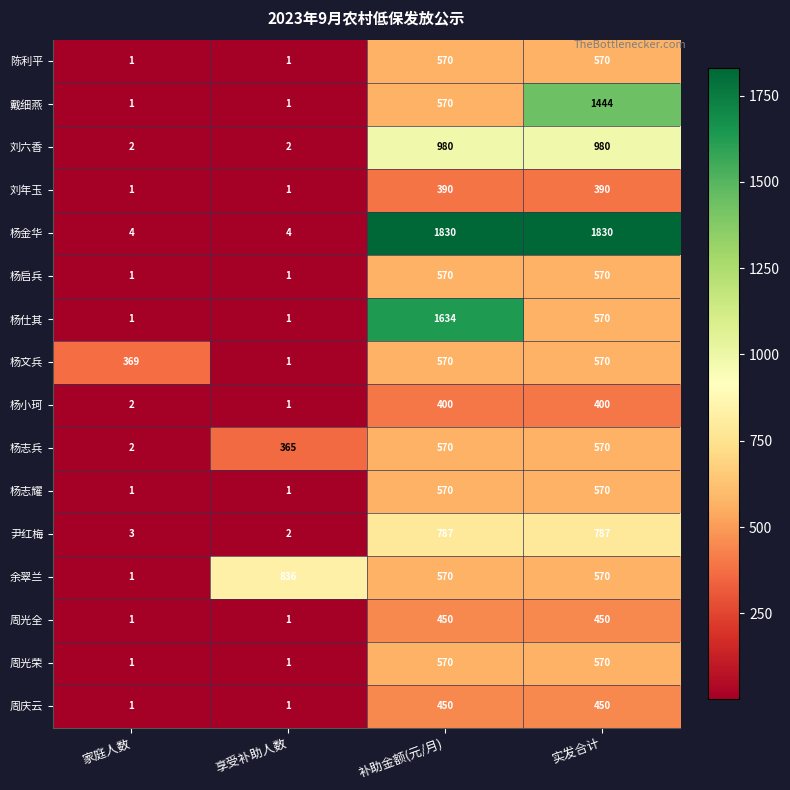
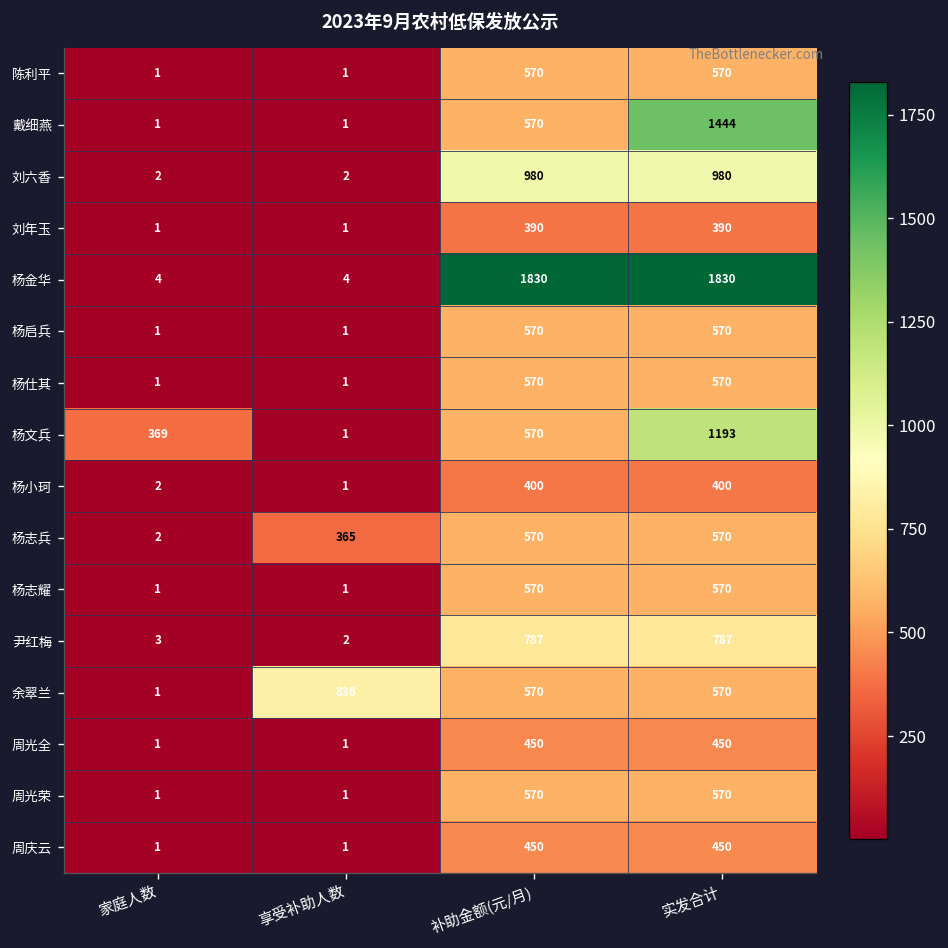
杨仕其, 补助金额(元/月): 1634 -> 570
杨文兵, 实发合计: 570 -> 1193
